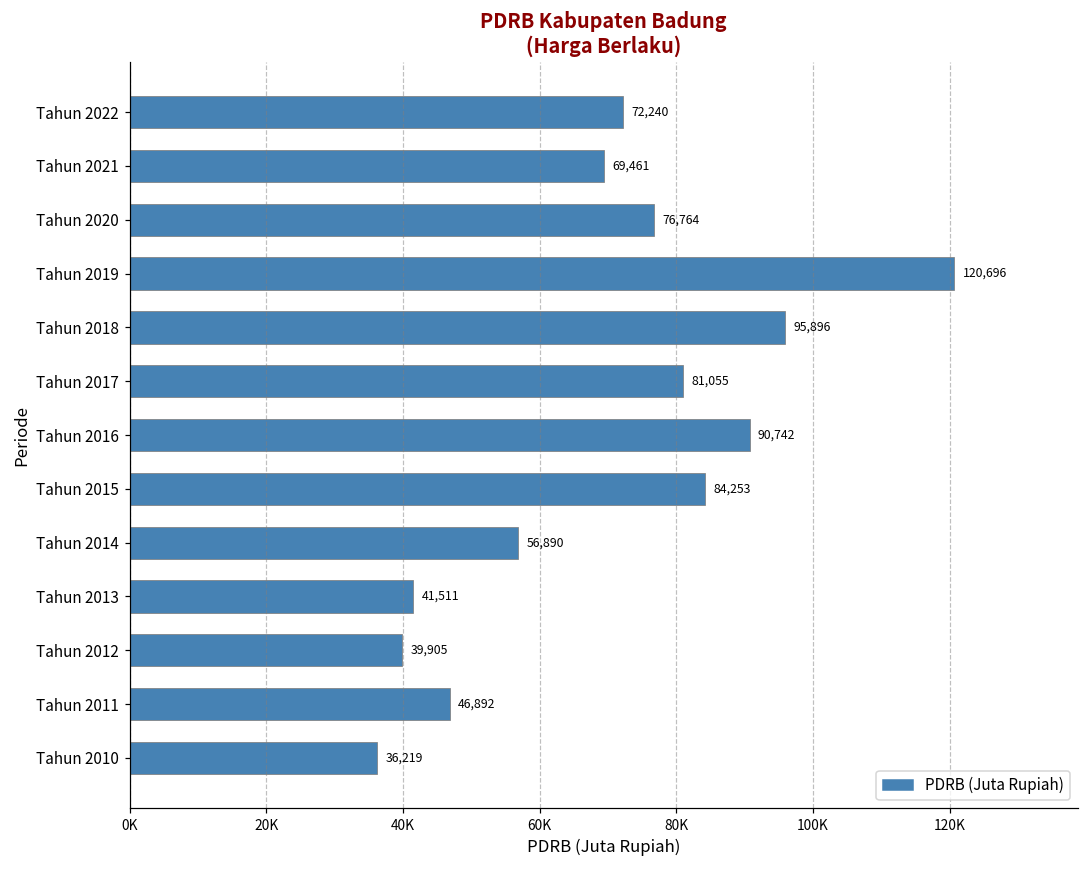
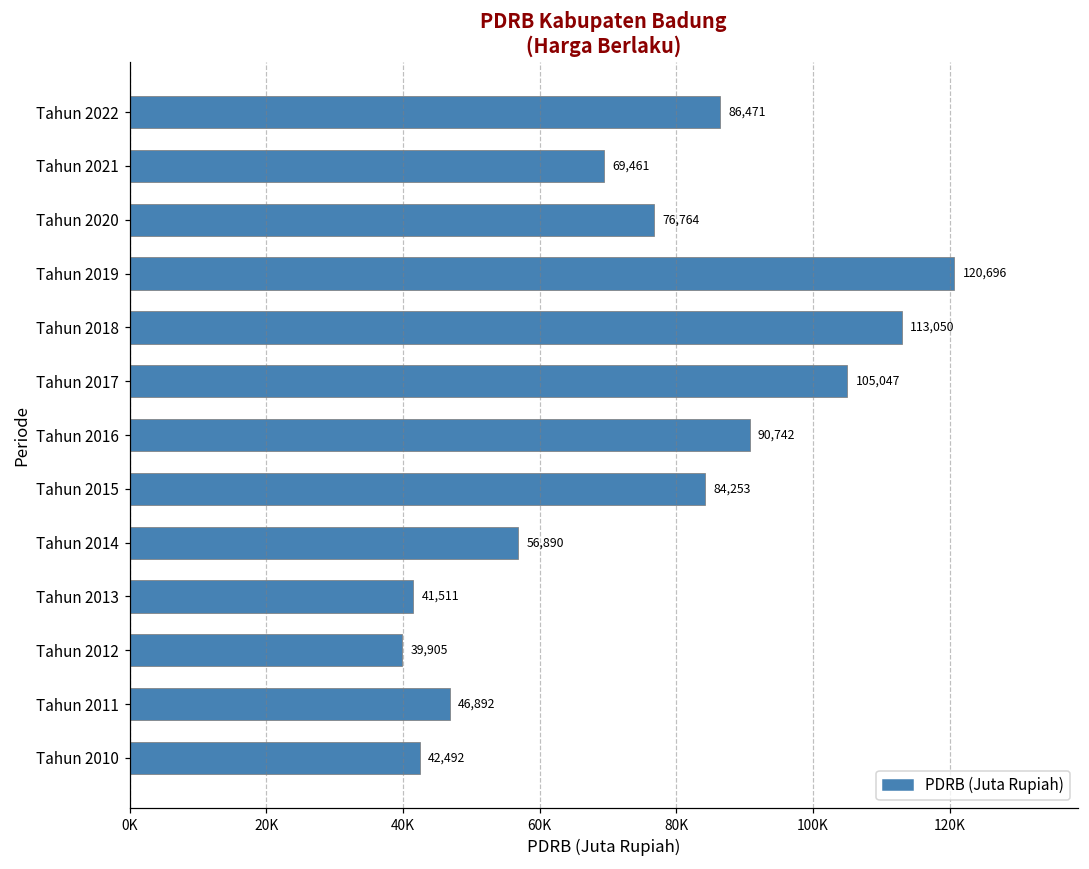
Tahun 2022: 72,240 -> 86,471
Tahun 2018: 95,896 -> 113,050
Tahun 2017: 81,055 -> 105,047
Tahun 2010: 36,219 -> 42,492
